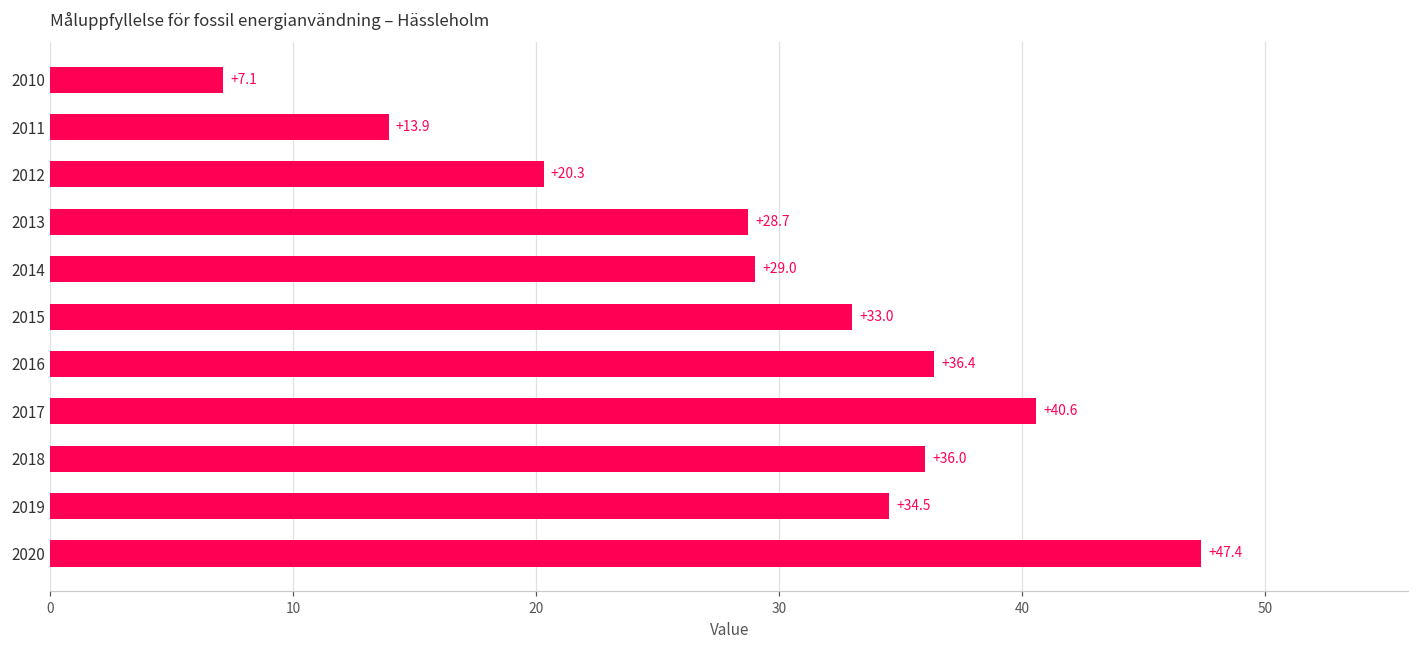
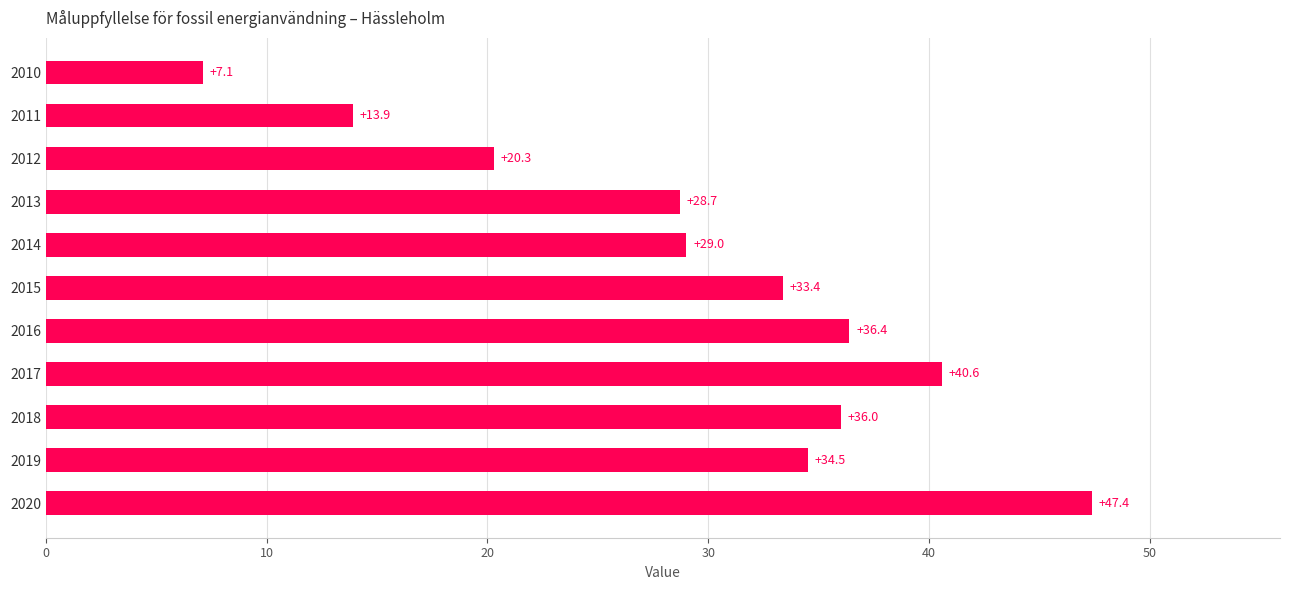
2015: +33.0 -> +33.4
